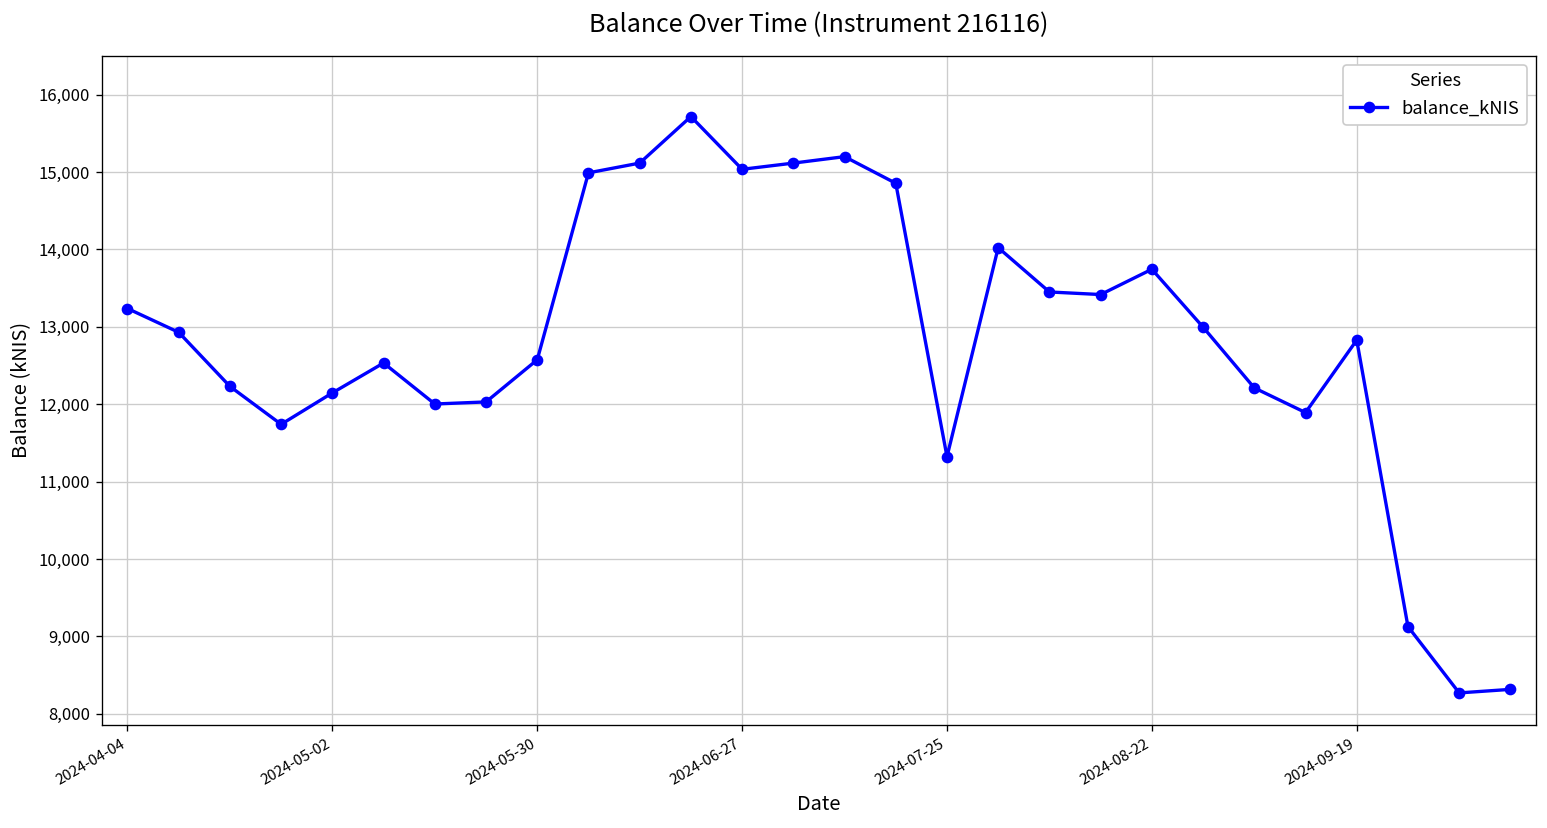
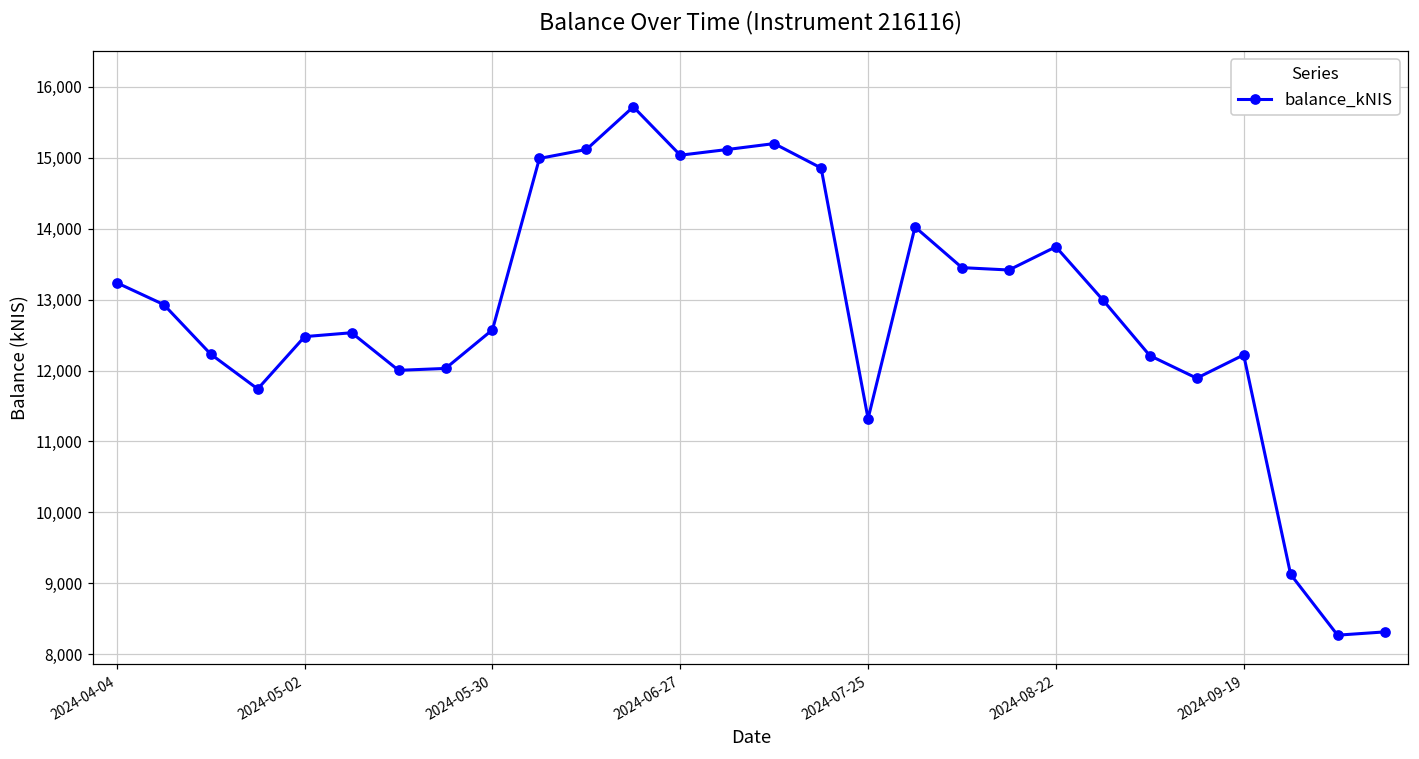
2024-05-02: 12,100 -> 12,500
2024-09-19: 12,800 -> 12,200
